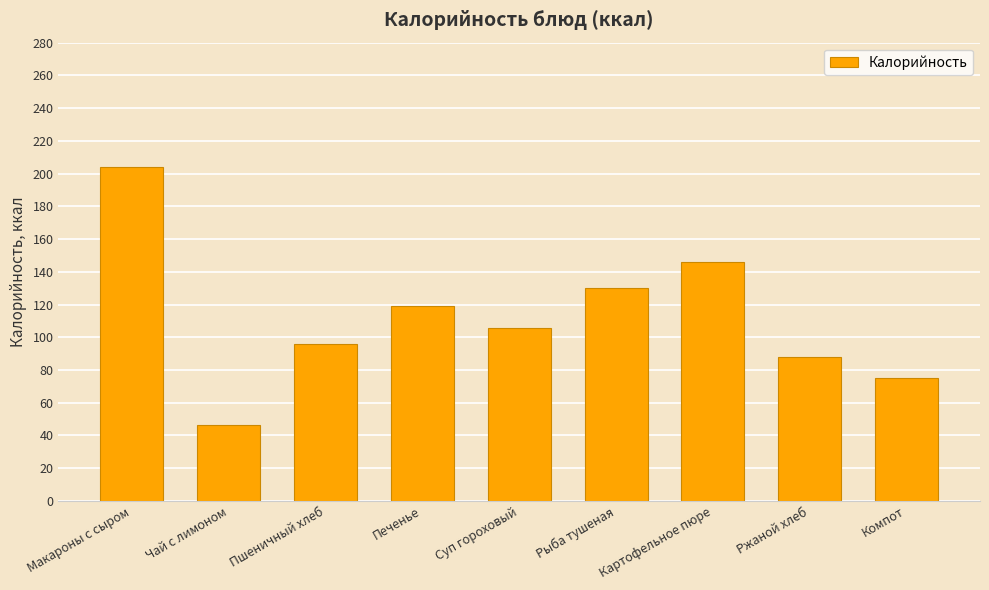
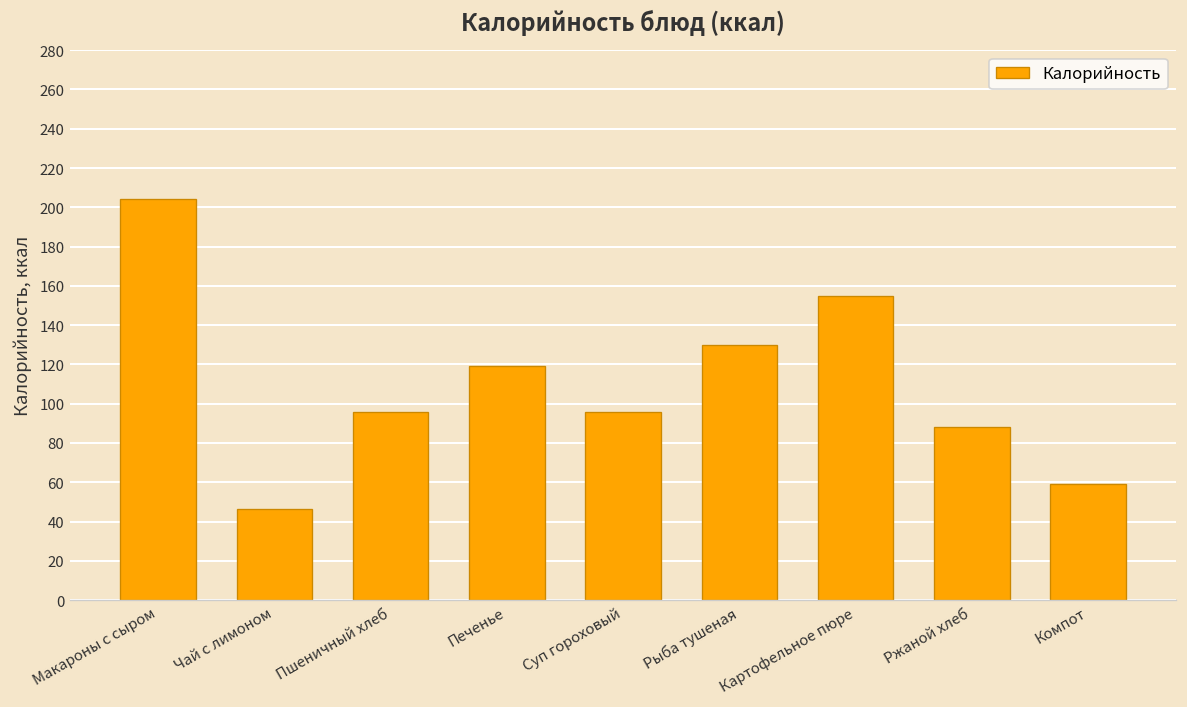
Суп гороховый: 106 -> 96
Картофельное пюре: 146 -> 155
Компот: 75 -> 59
